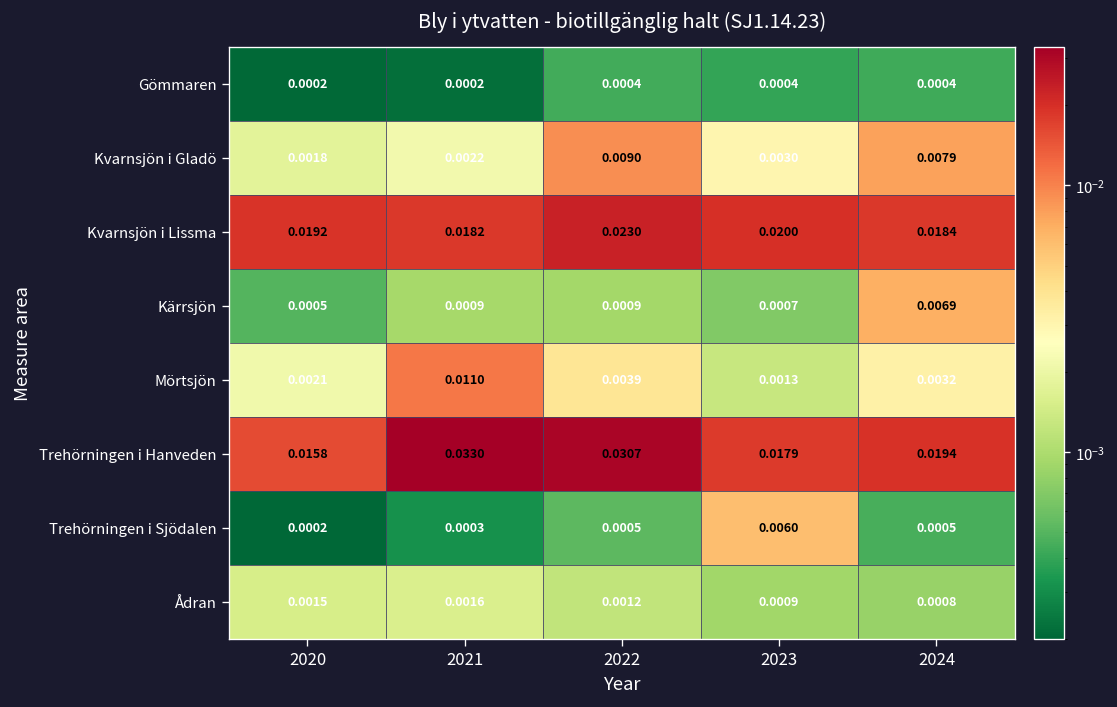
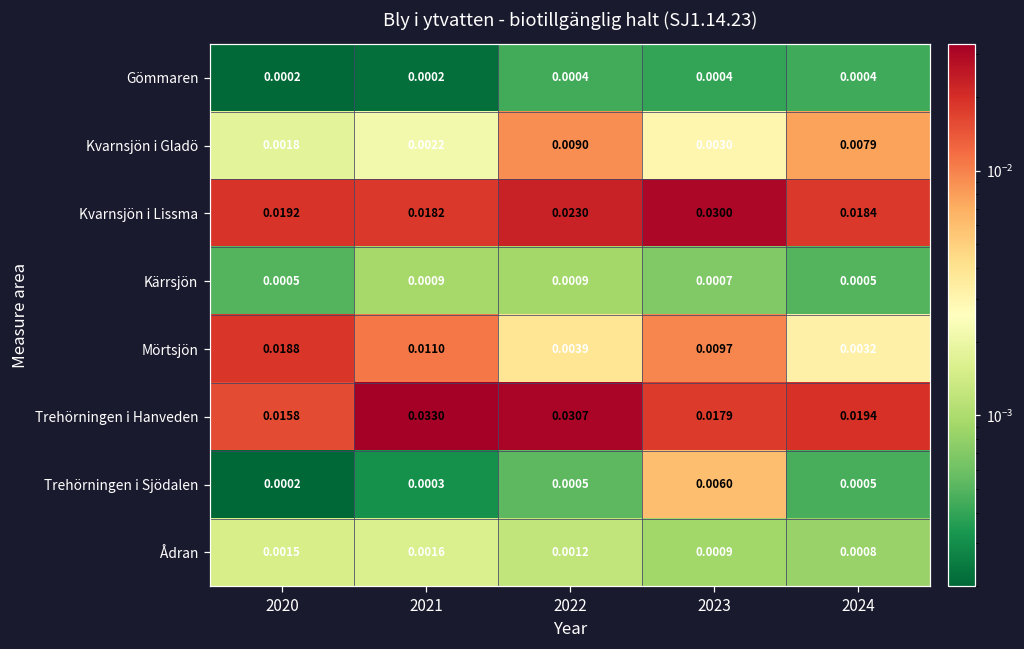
Kvarnsjön i Lissma, 2023: 0.0200 -> 0.0300
Kärrsjön, 2024: 0.0069 -> 0.0005
Mörtsjön, 2020: 0.0021 -> 0.0188
Mörtsjön, 2023: 0.0013 -> 0.0097
